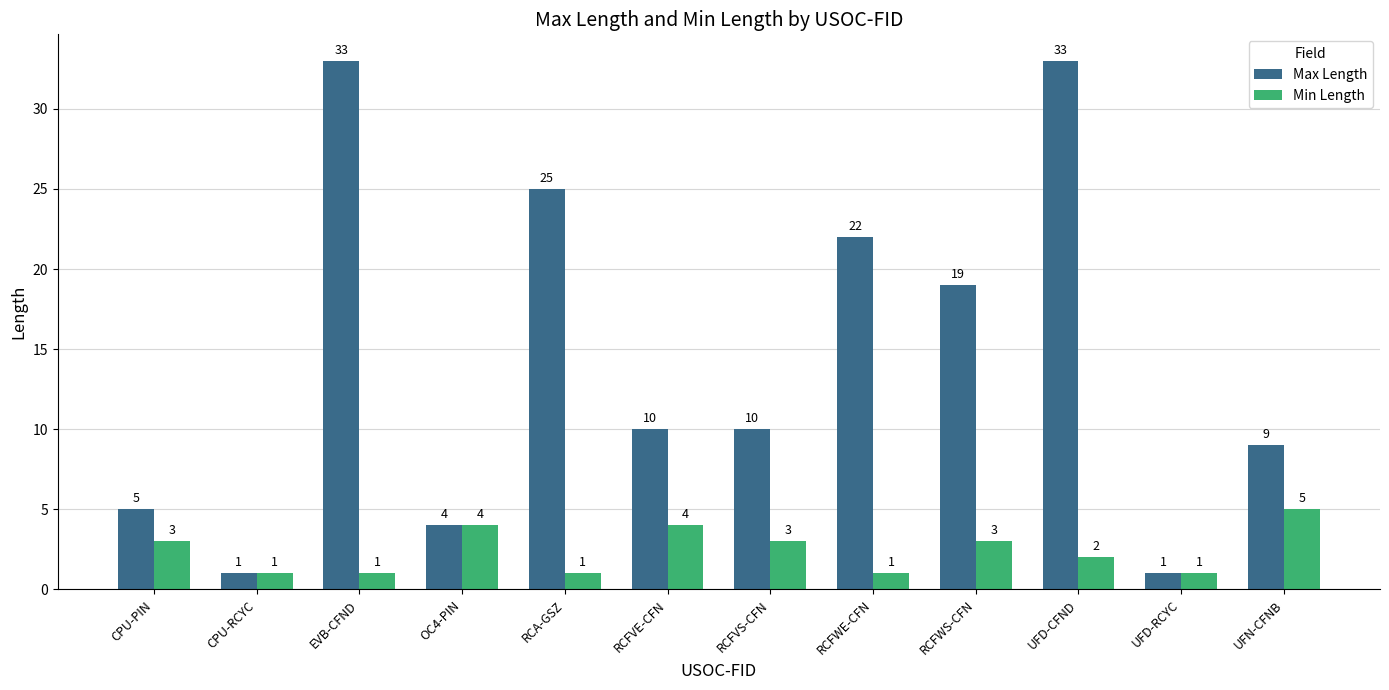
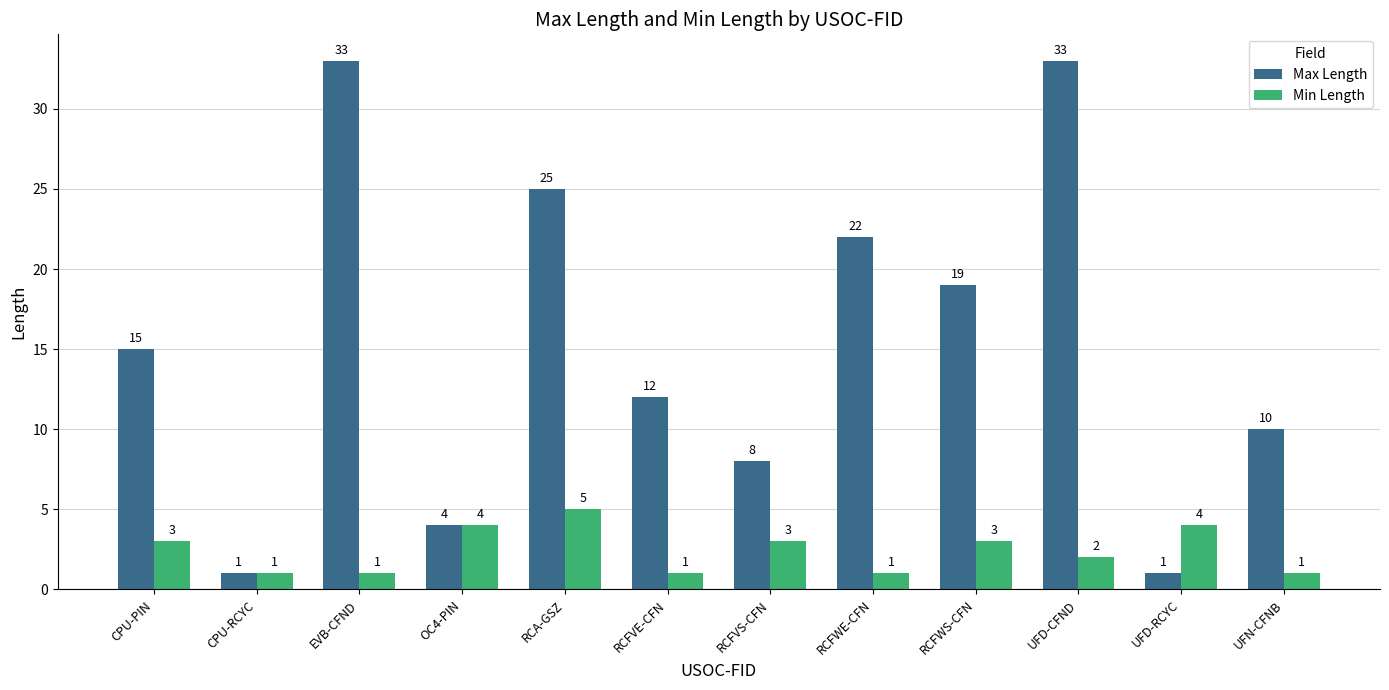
Max Length, CPU-PIN: 5 -> 15
Min Length, RCA-GSZ: 1 -> 5
Max Length, RCFVE-CFN: 10 -> 12
Min Length, RCFVE-CFN: 4 -> 1
Max Length, RCFVS-CFN: 10 -> 8
Min Length, UFD-RCYC: 1 -> 4
Max Length, UFN-CFNB: 9 -> 10
Min Length, UFN-CFNB: 5 -> 1
